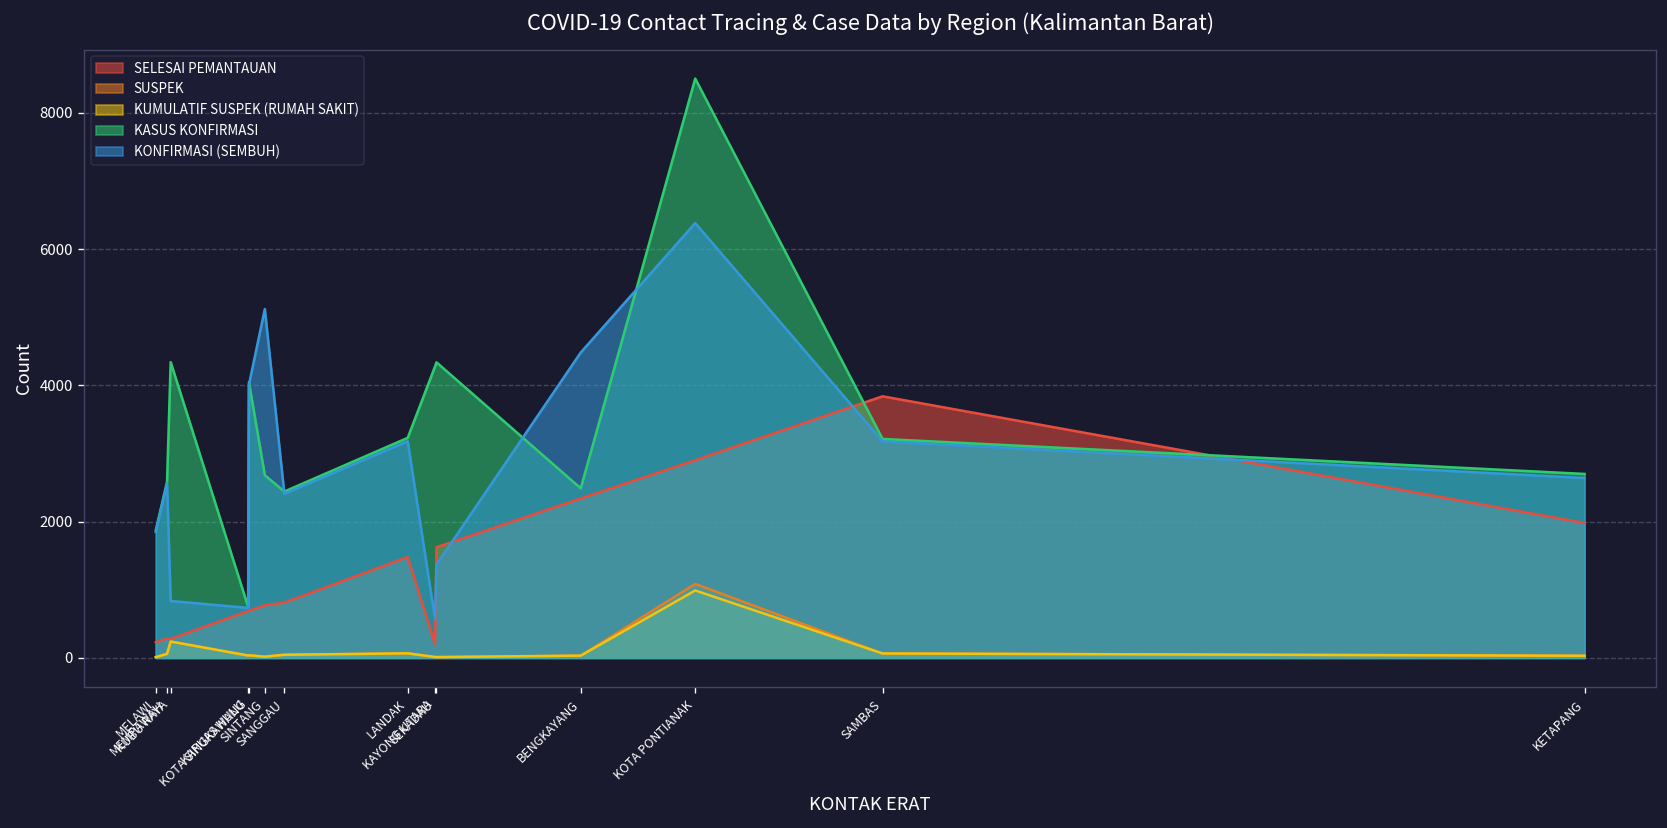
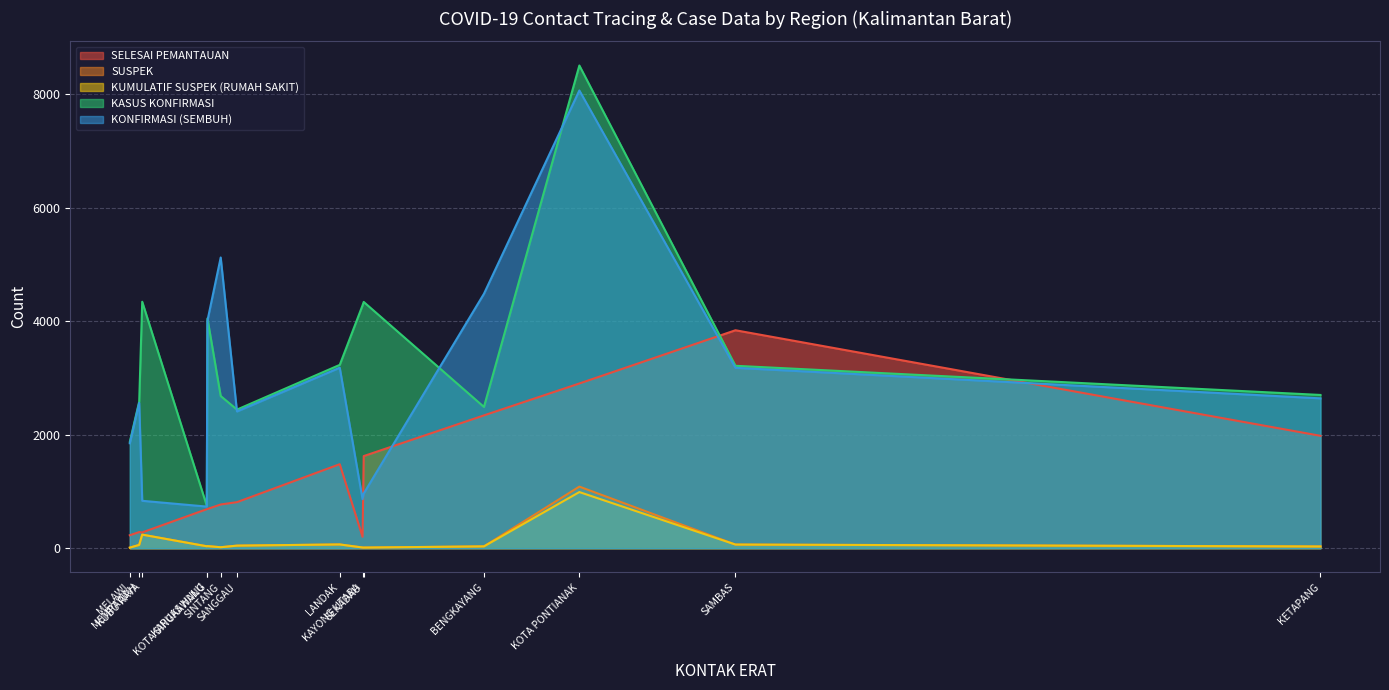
KONFIRMASI (SEMBUH), KAYONG UTARA: 600 -> 900
KONFIRMASI (SEMBUH), SEKADAU: 1400 -> 1000
KONFIRMASI (SEMBUH), KOTA PONTIANAK: 6400 -> 8100
